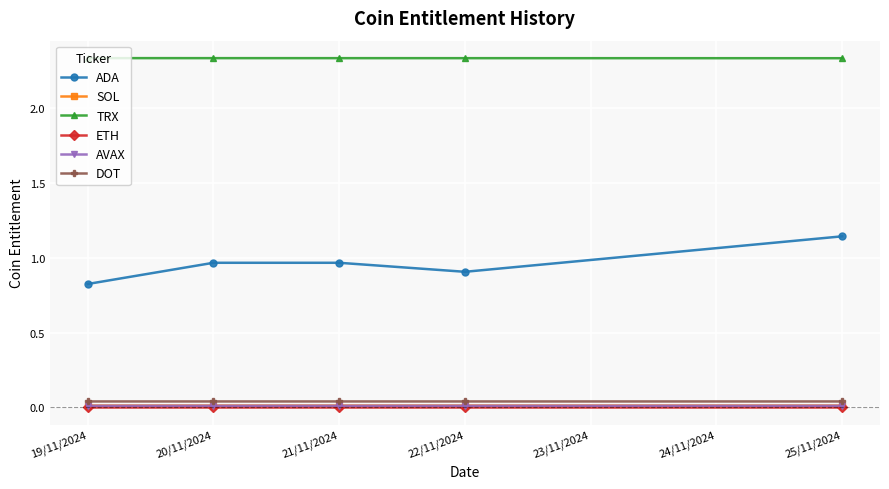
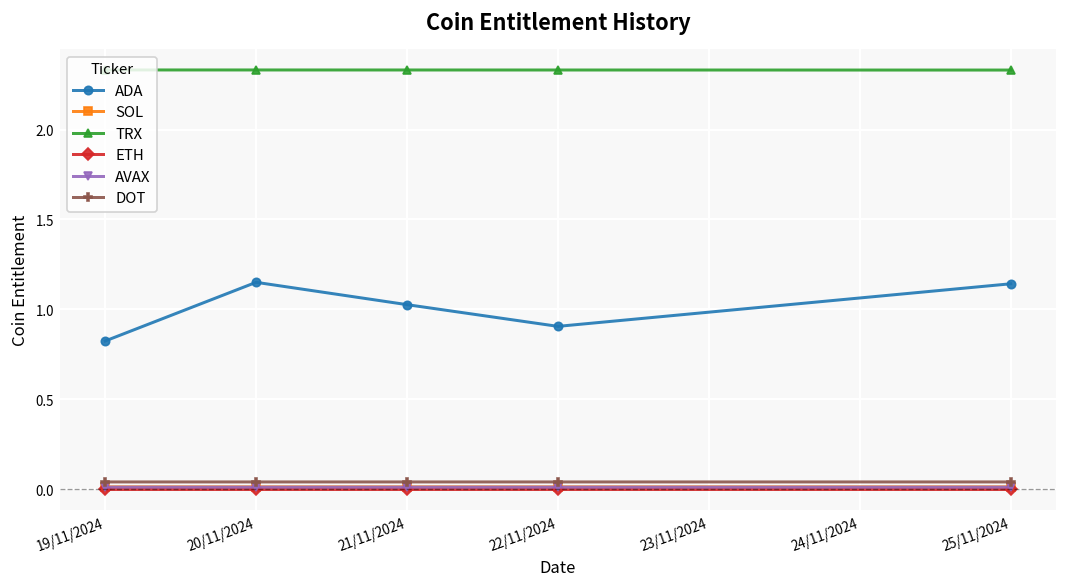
ADA, 20/11/2024: 0.97 -> 1.15
ADA, 21/11/2024: 0.97 -> 1.03
